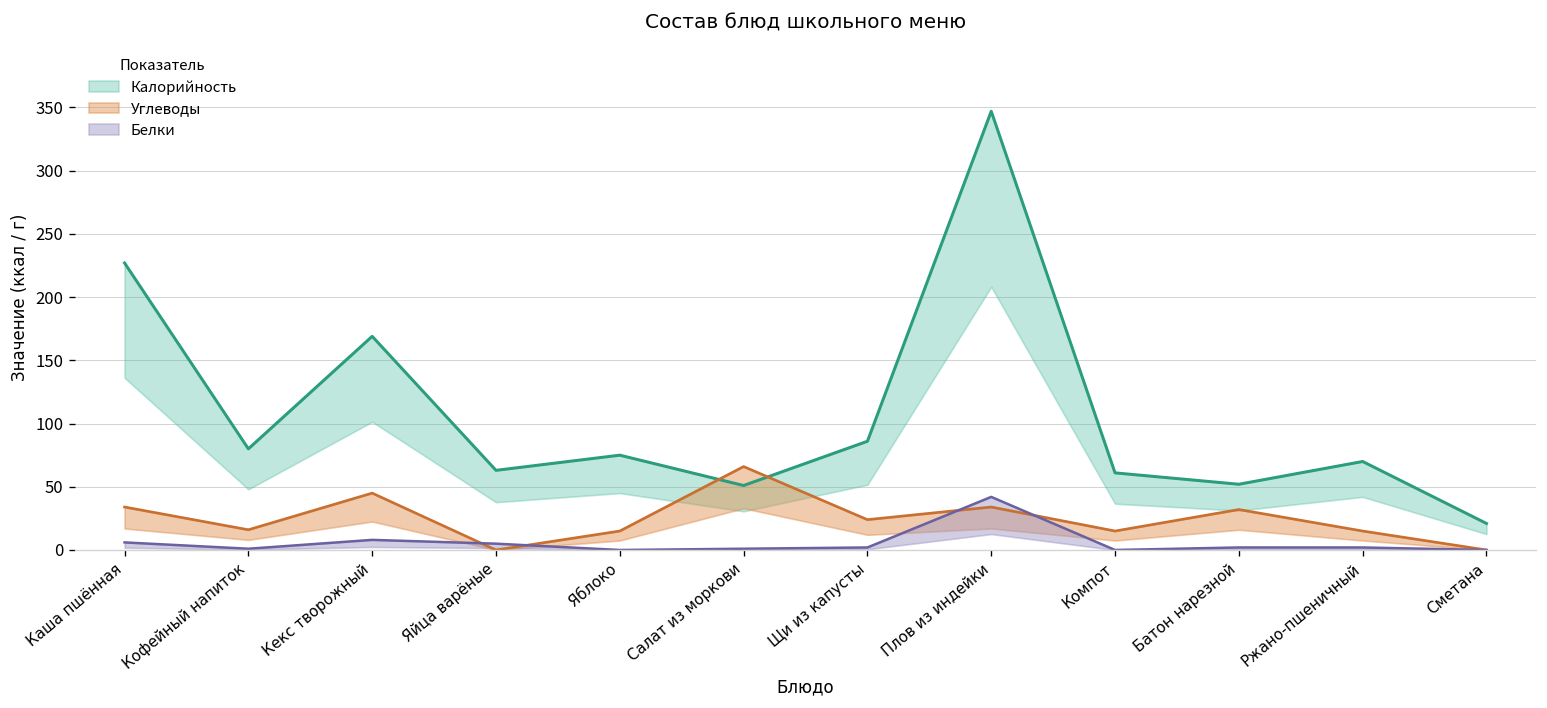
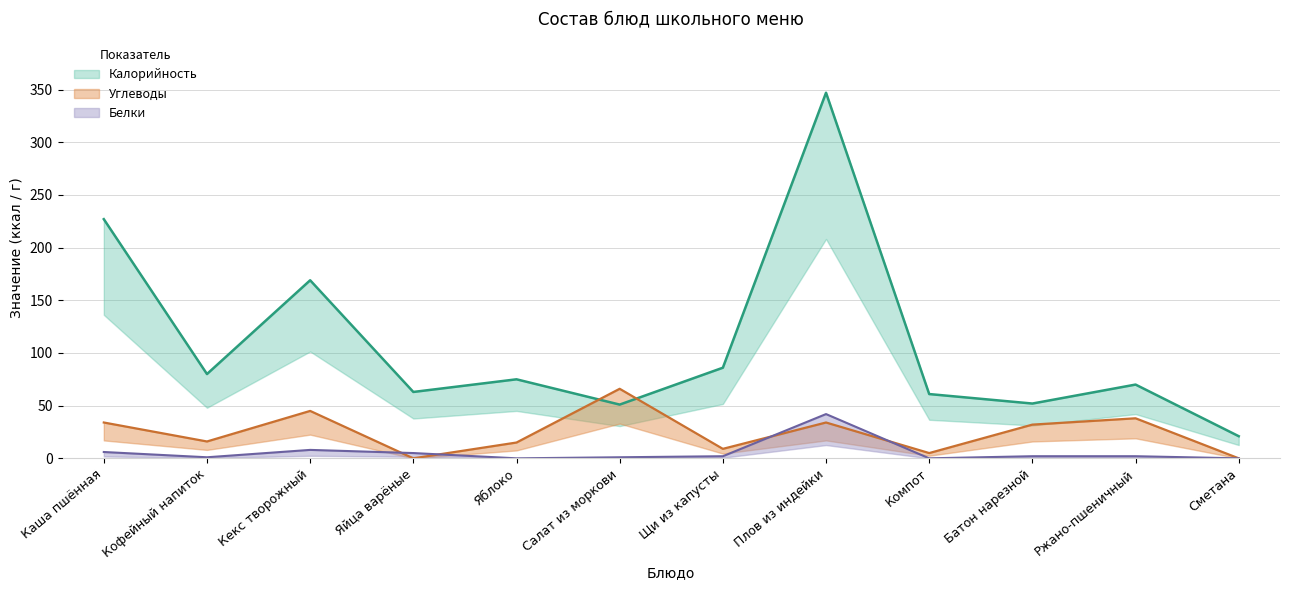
Углеводы, Щи из капусты: 24 -> 9
Углеводы, Компот: 15 -> 5
Углеводы, Ржано-пшеничный: 15 -> 38
